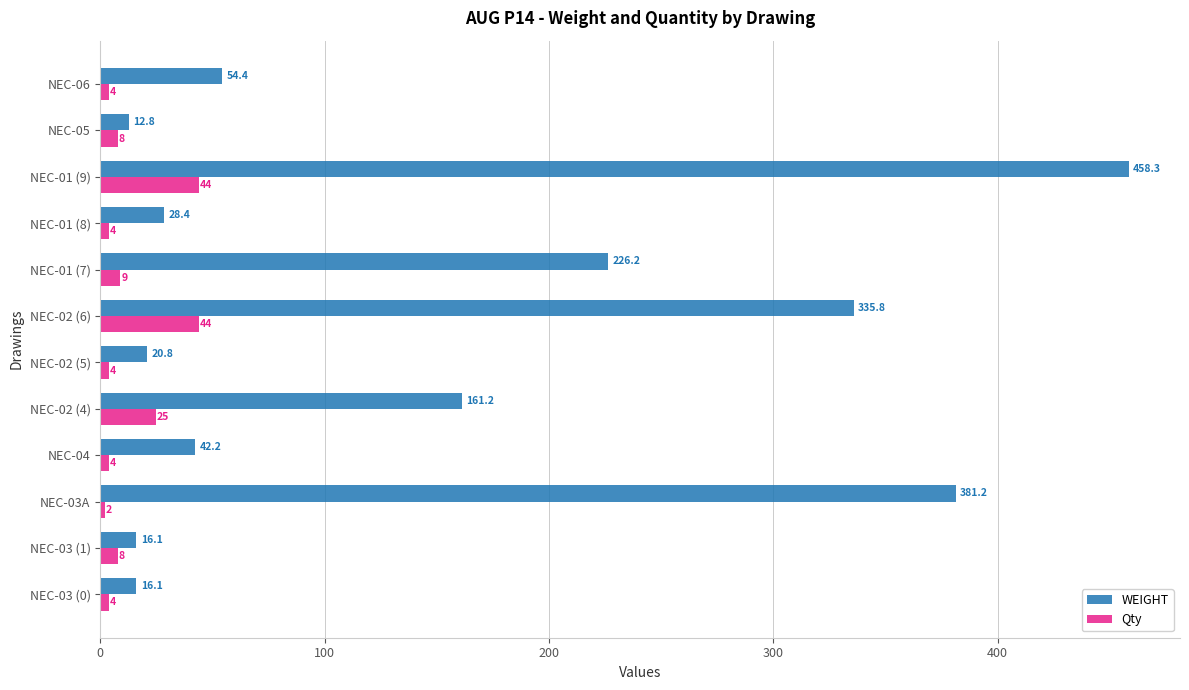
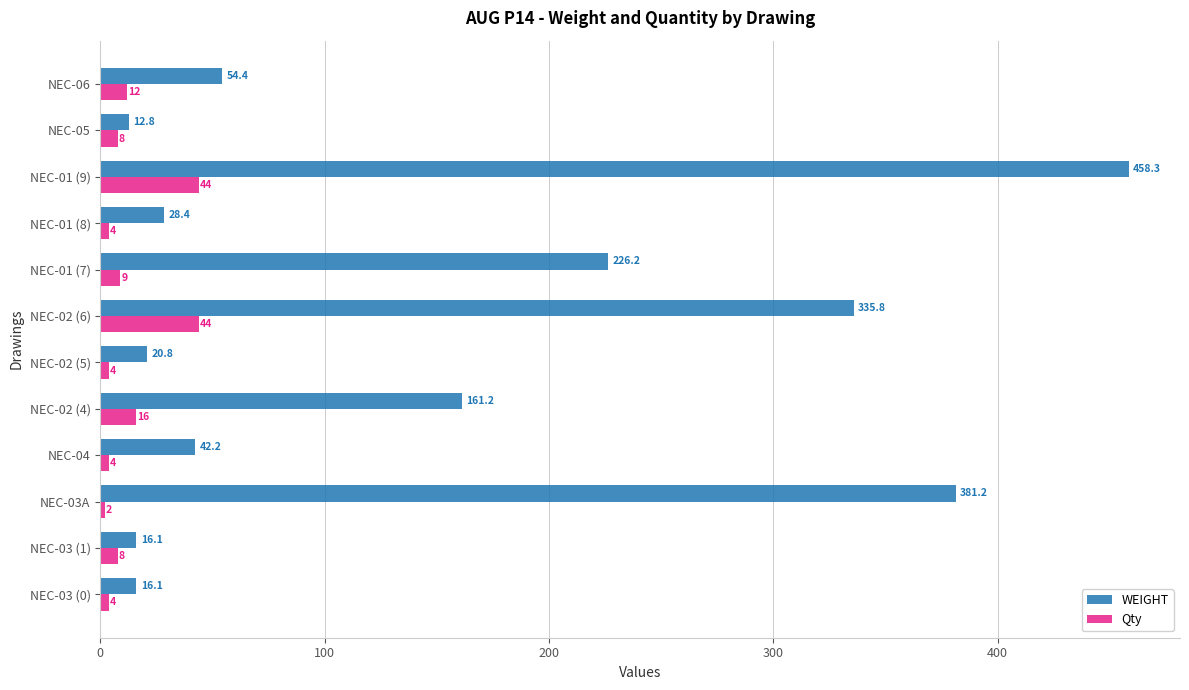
Qty, NEC-06: 4 -> 12
Qty, NEC-02 (4): 25 -> 16
